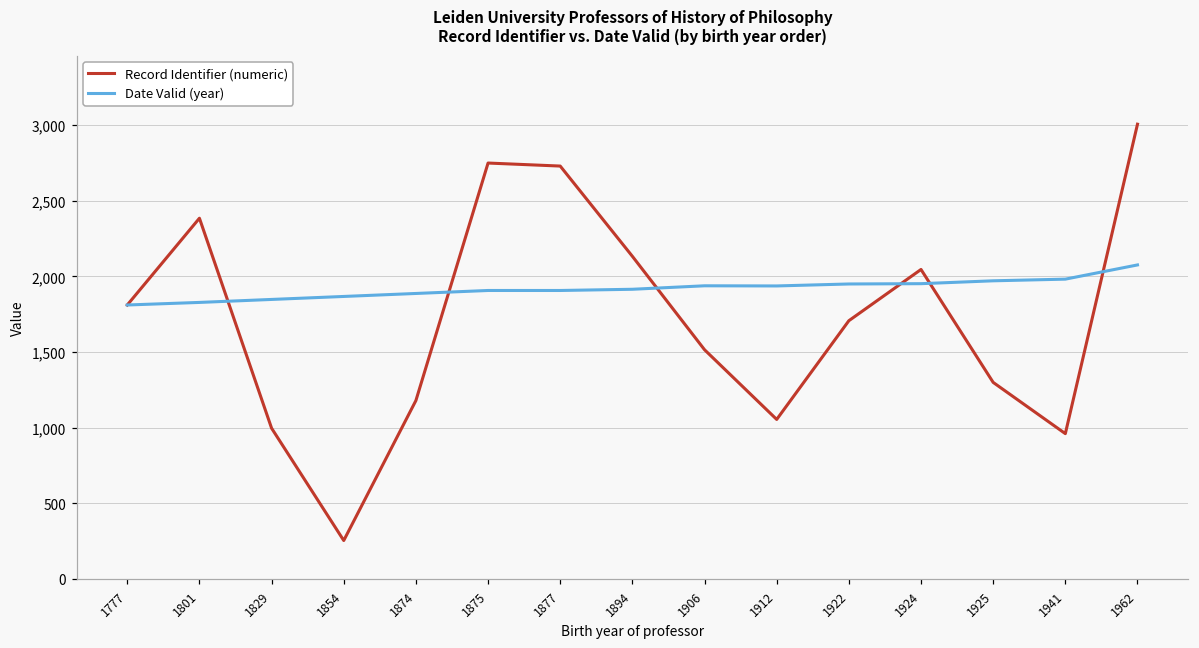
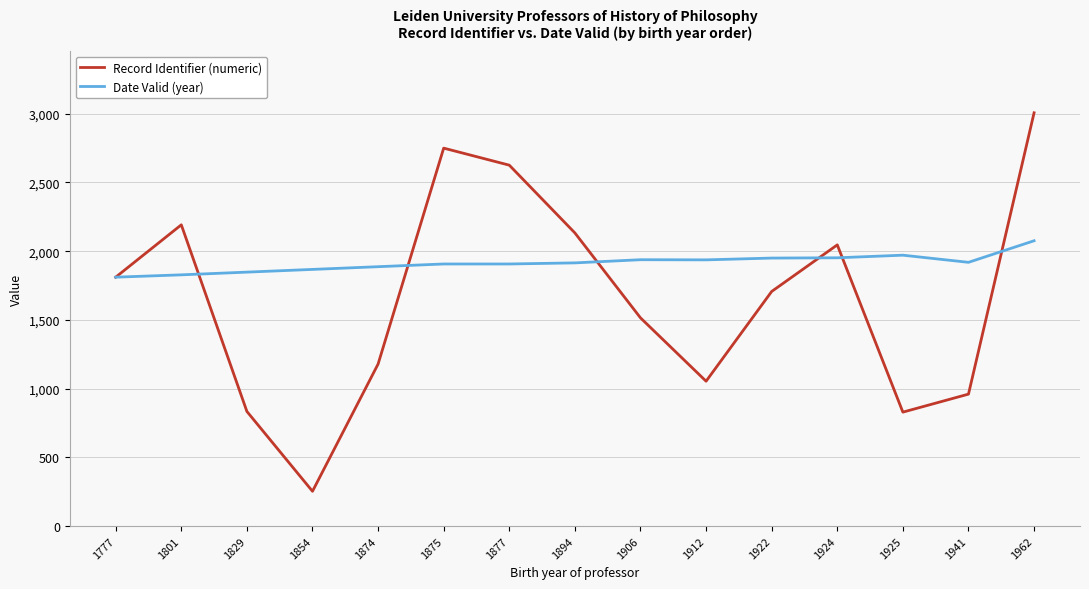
Record Identifier (numeric), 1801: 2,390 -> 2,190
Record Identifier (numeric), 1829: 1,000 -> 830
Record Identifier (numeric), 1877: 2,730 -> 2,630
Record Identifier (numeric), 1925: 1,300 -> 830
Date Valid (year), 1941: 1,980 -> 1,920
